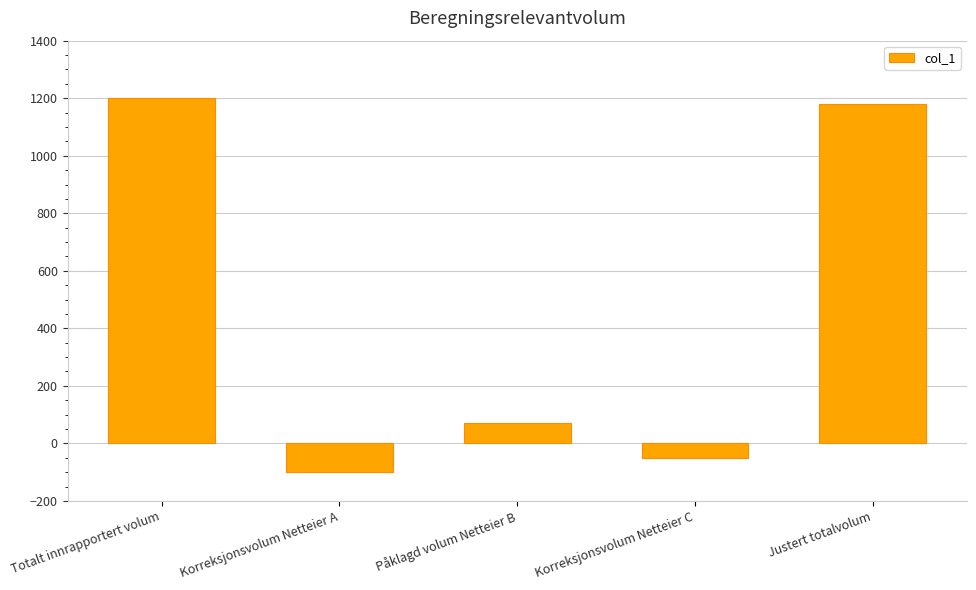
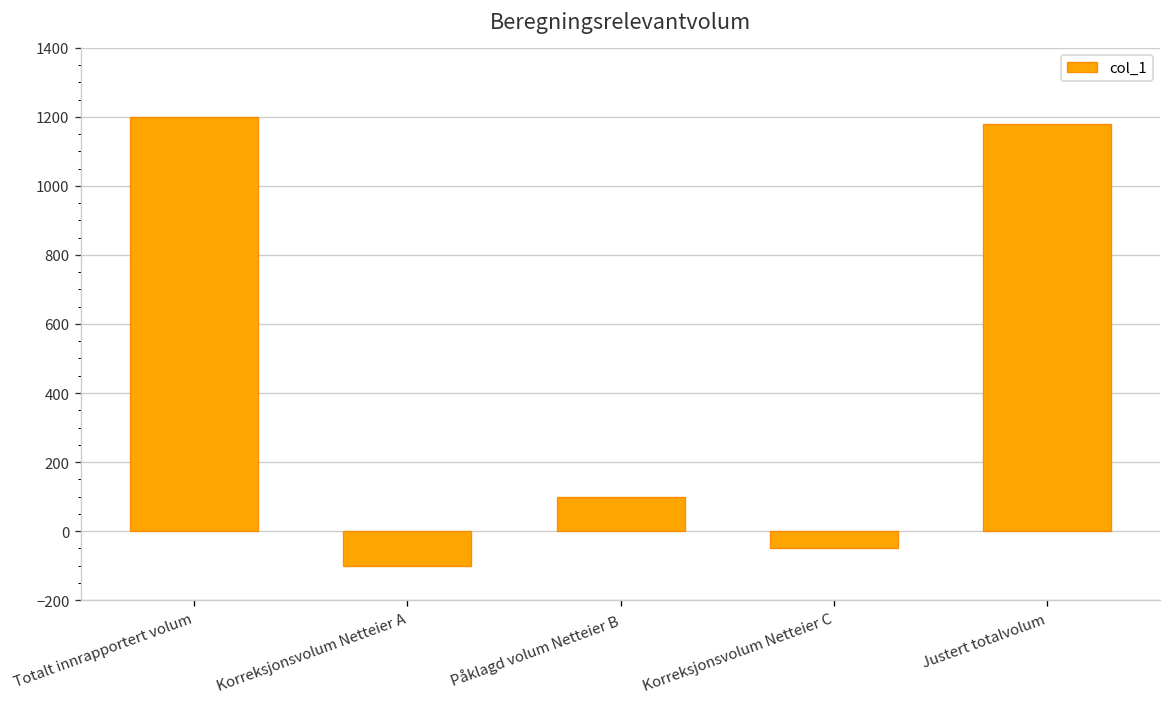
Påklagd volum Netteier B: 70 -> 100
